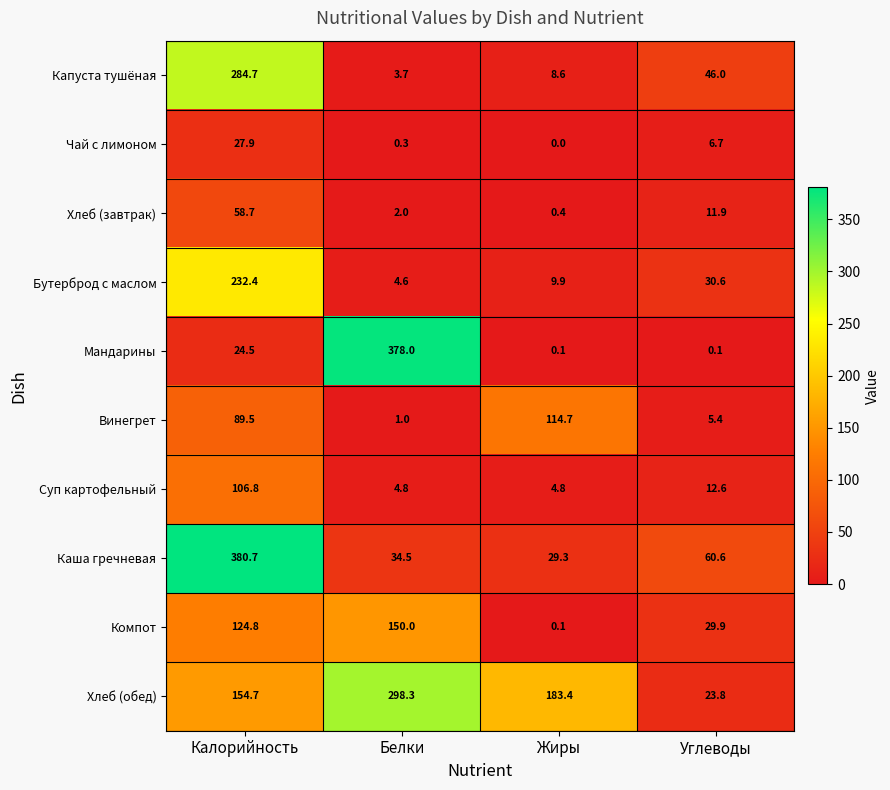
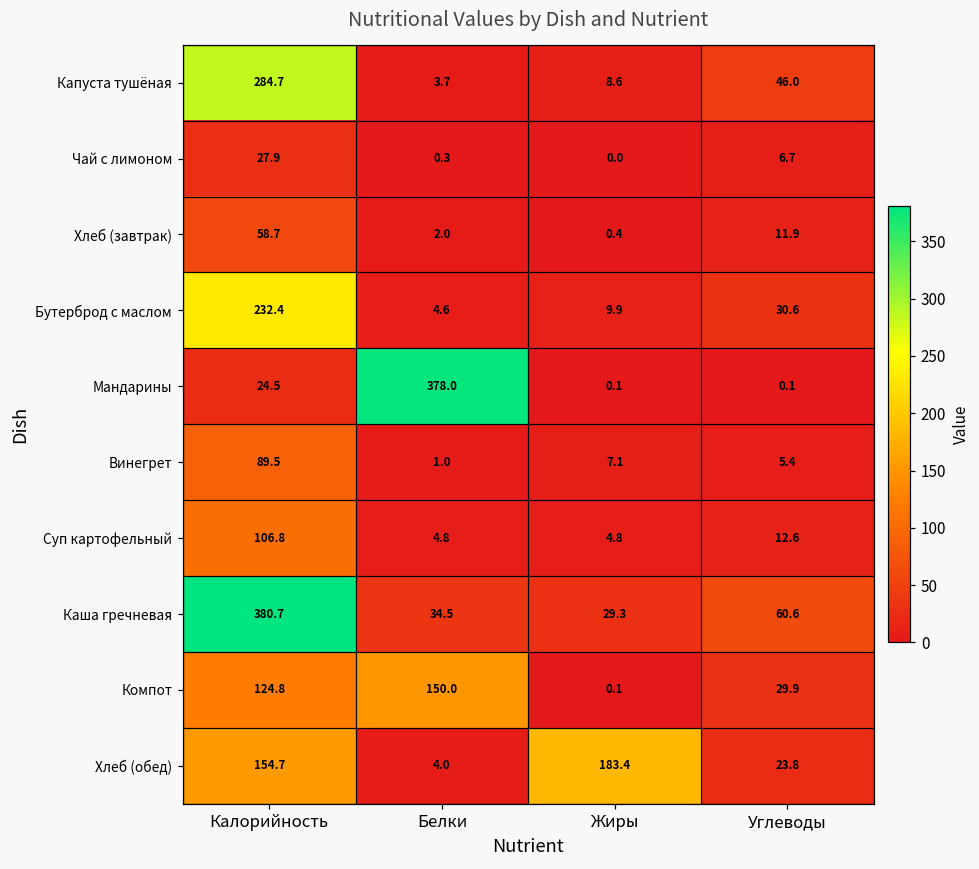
Винегрет, Жиры: 114.7 -> 7.1
Хлеб (обед), Белки: 298.3 -> 4.0
